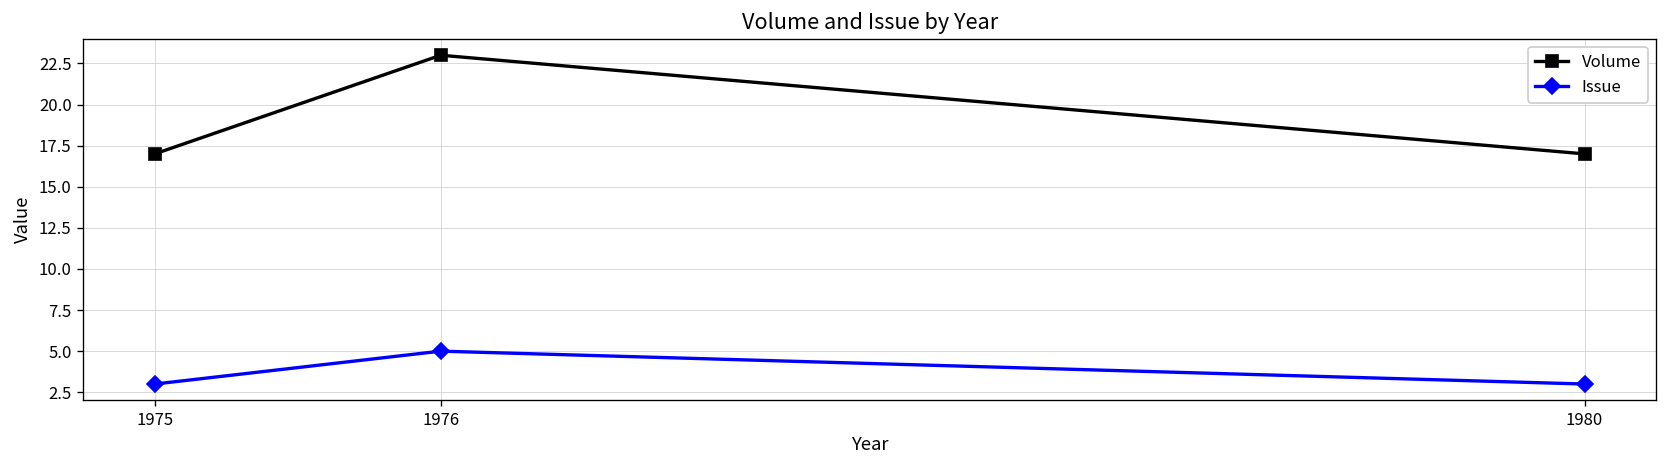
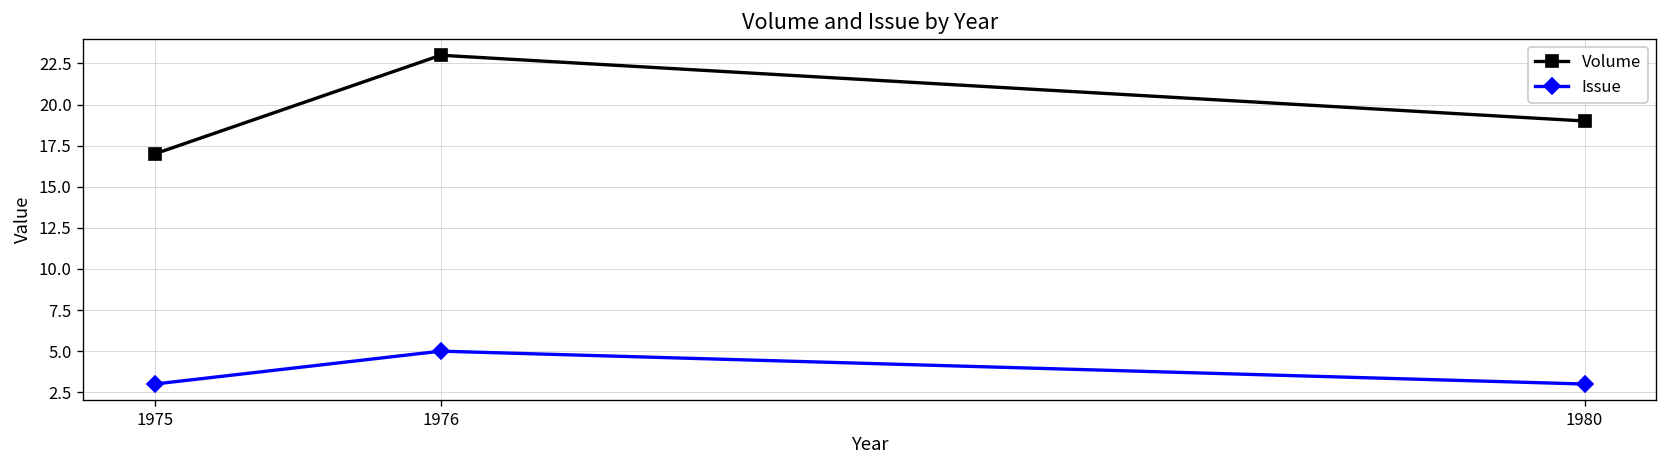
Volume, 1980: 17 -> 19
